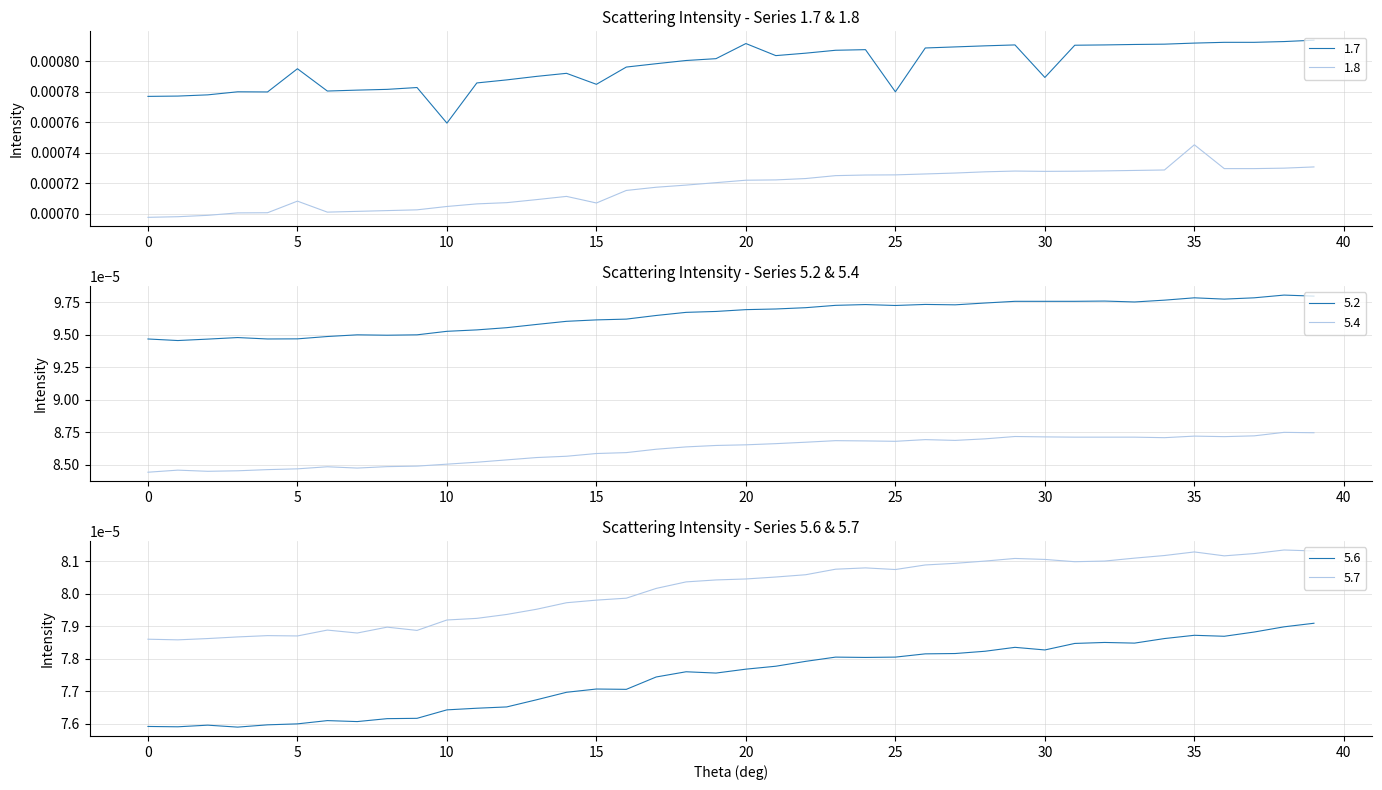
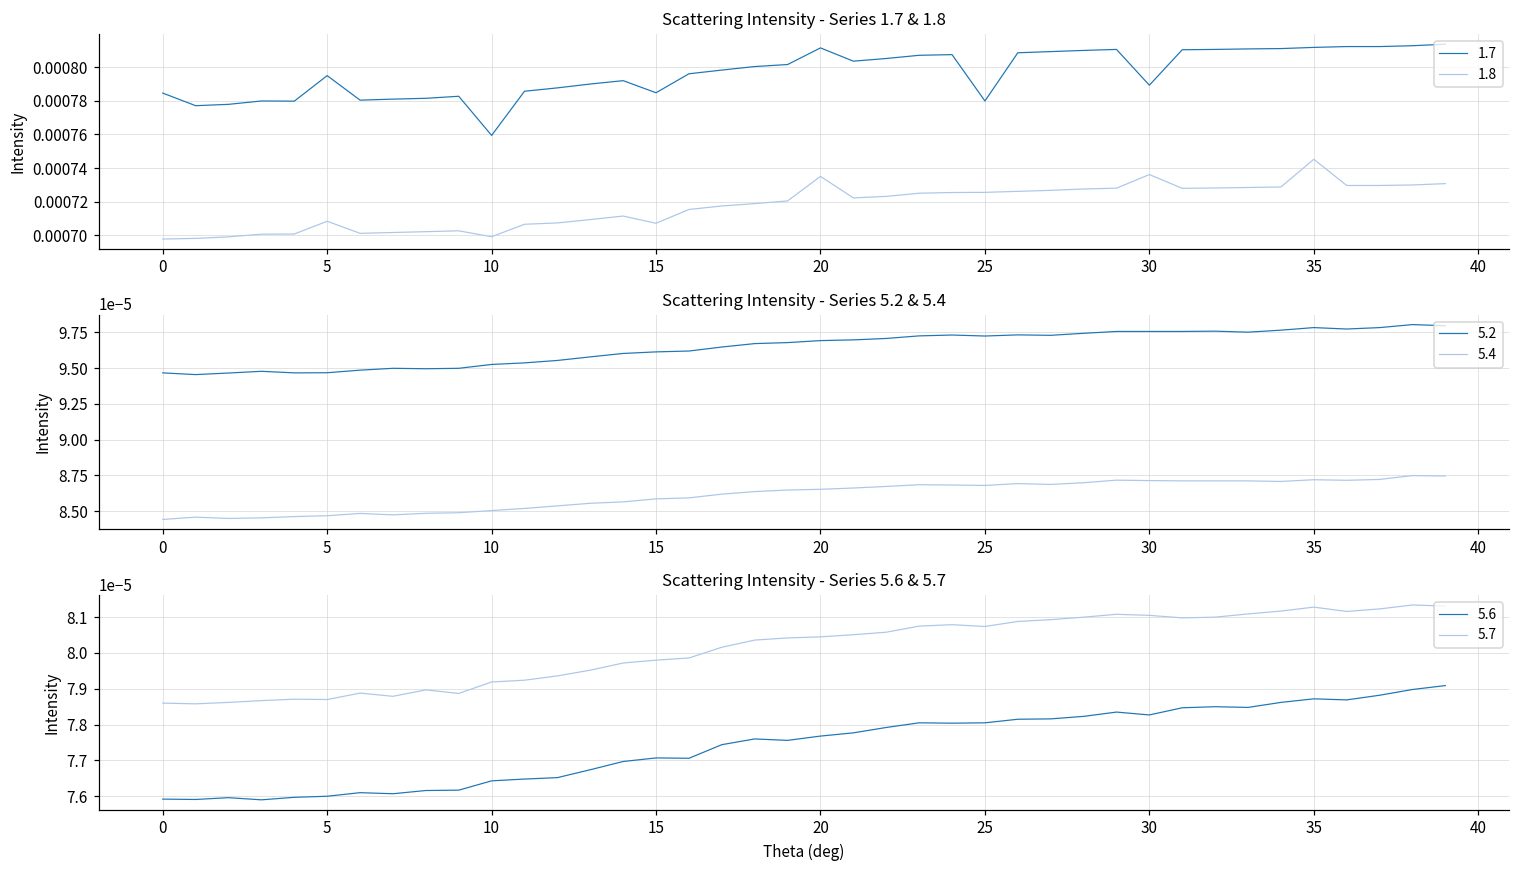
Scattering Intensity - Series 1.7 & 1.8, 1.7, 0: 0.000777 -> 0.000785
Scattering Intensity - Series 1.7 & 1.8, 1.8, 10: 0.000705 -> 0.000699
Scattering Intensity - Series 1.7 & 1.8, 1.8, 20: 0.000722 -> 0.000735
Scattering Intensity - Series 1.7 & 1.8, 1.8, 30: 0.000728 -> 0.000736
